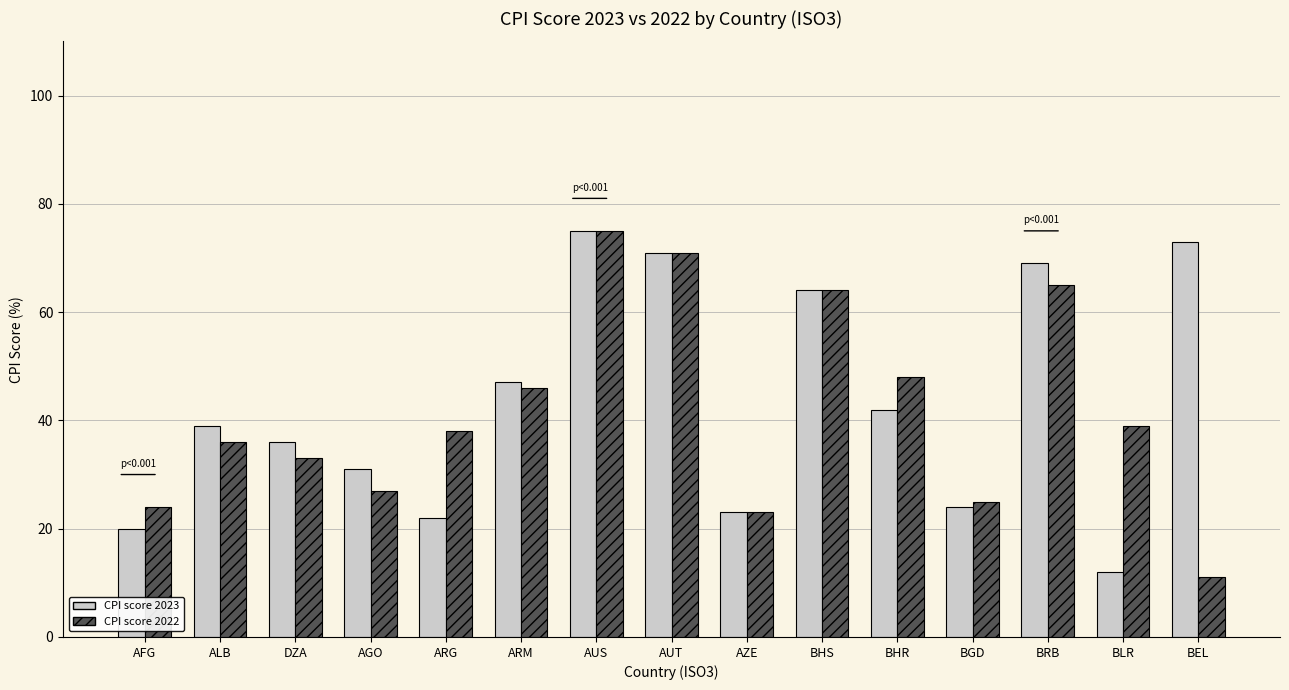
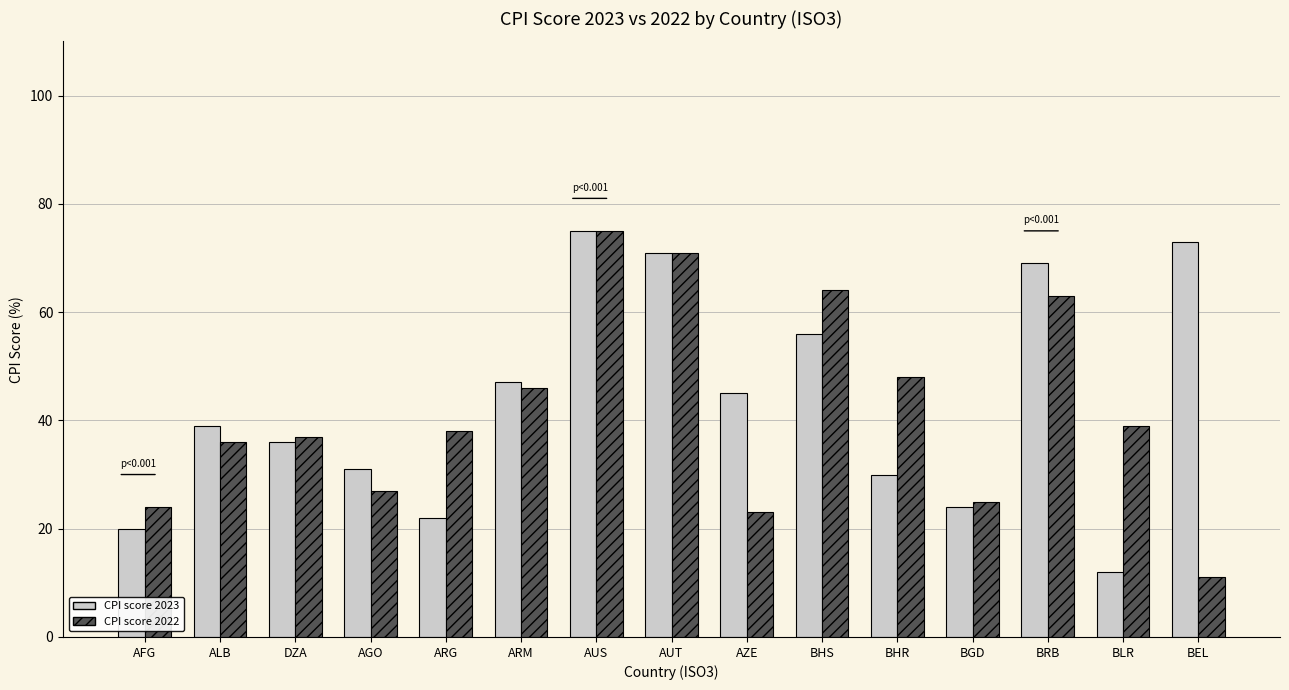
CPI score 2022, DZA: 33 -> 37
CPI score 2023, AZE: 23 -> 45
CPI score 2023, BHS: 64 -> 56
CPI score 2023, BHR: 42 -> 30
CPI score 2022, BRB: 65 -> 63
